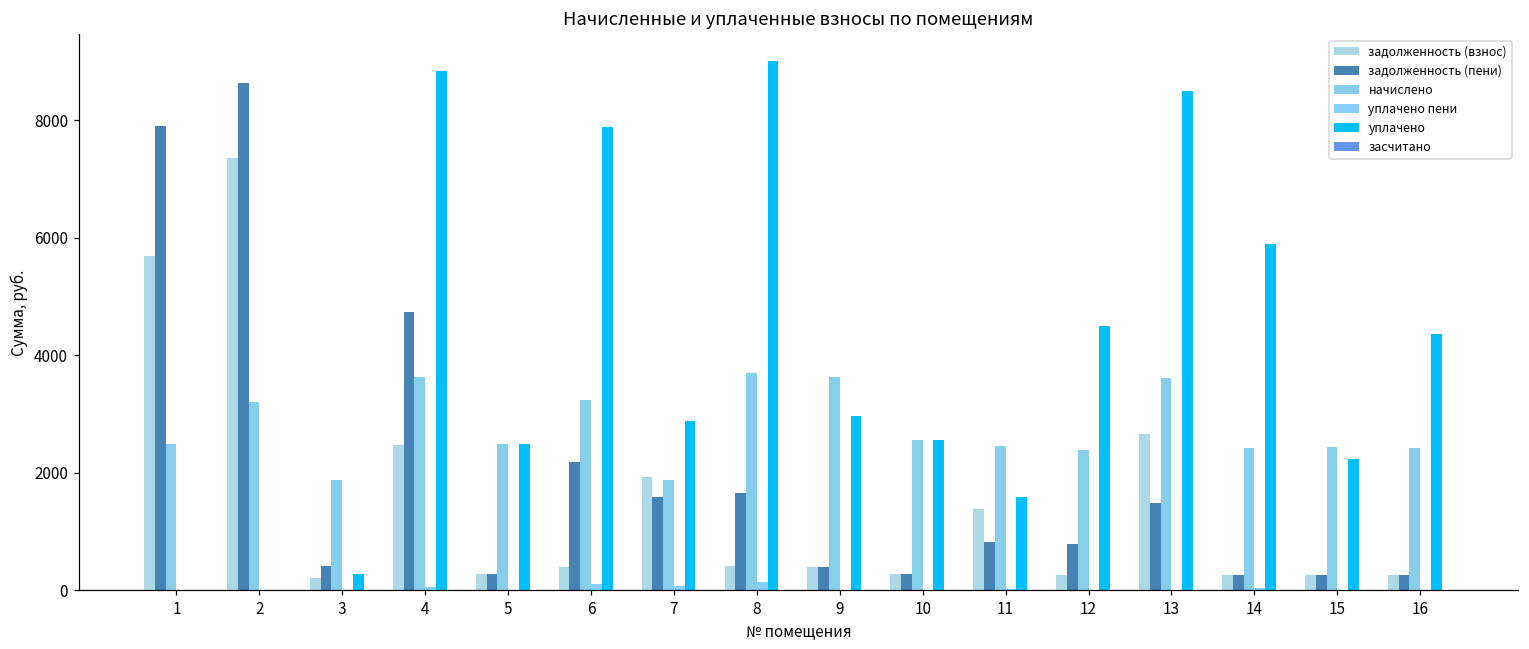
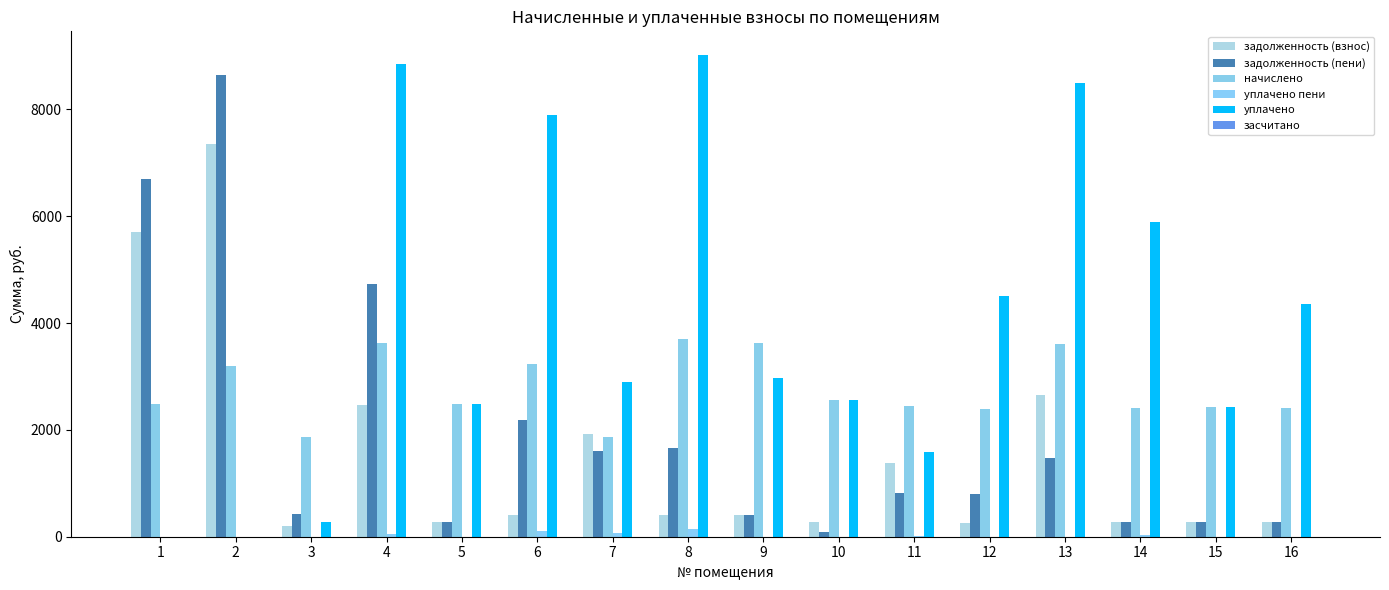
задолженность (пени), 1: 7900 -> 6700
задолженность (пени), 10: 300 -> 100
уплачено, 15: 2200 -> 2400
